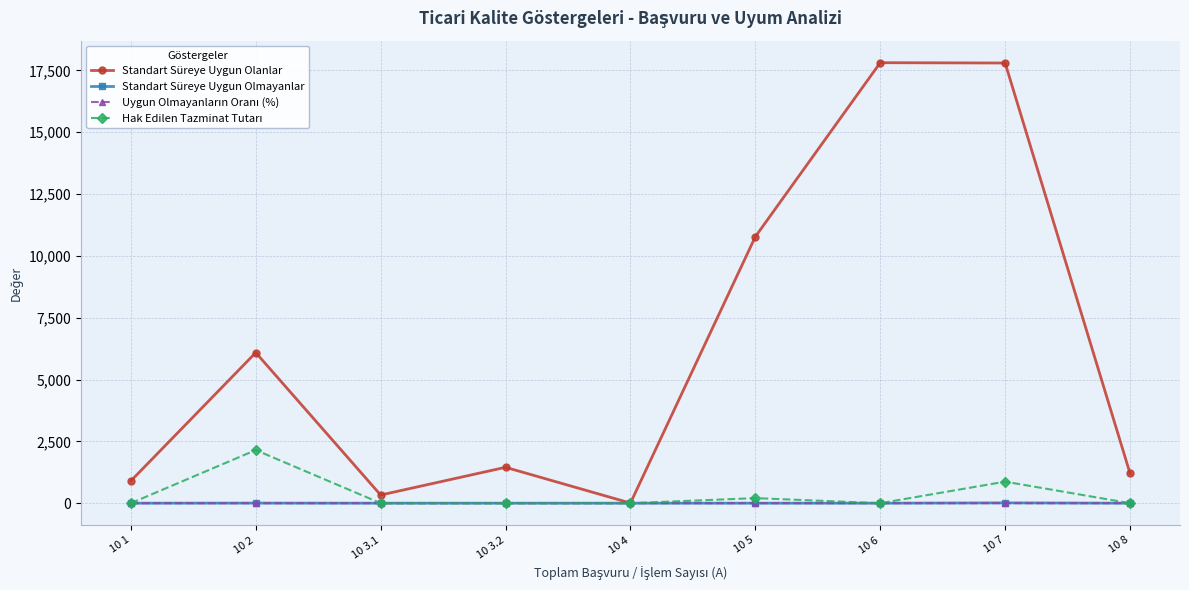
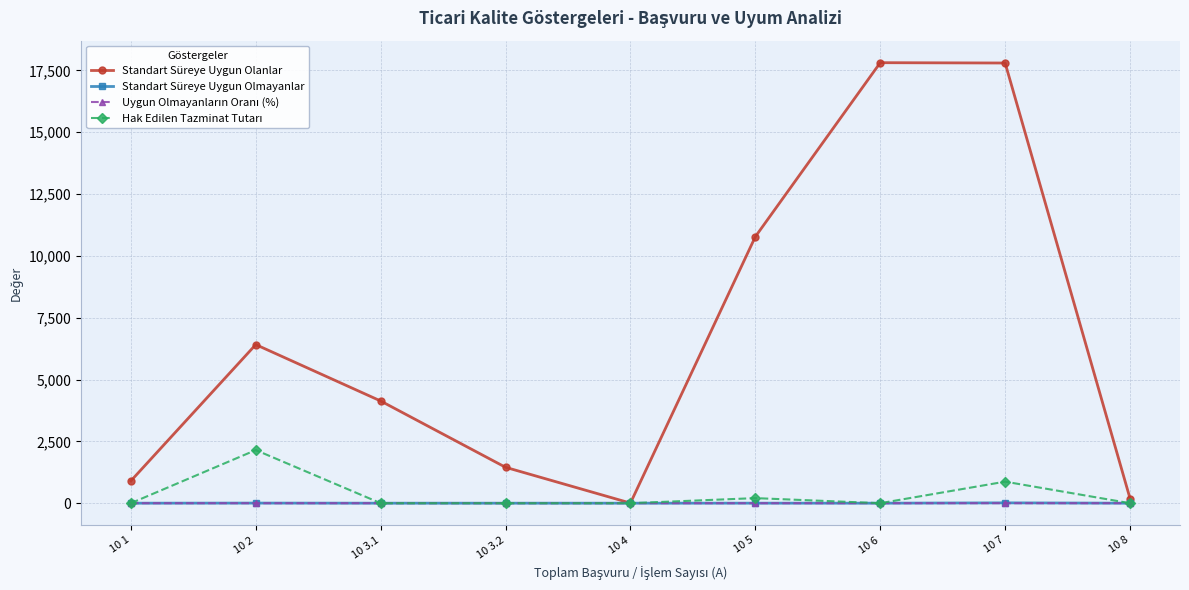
Standart Süreye Uygun Olanlar, 10 2: 6,100 -> 6,400
Standart Süreye Uygun Olanlar, 10 3.1: 300 -> 4,100
Standart Süreye Uygun Olanlar, 10 8: 1,200 -> 200
